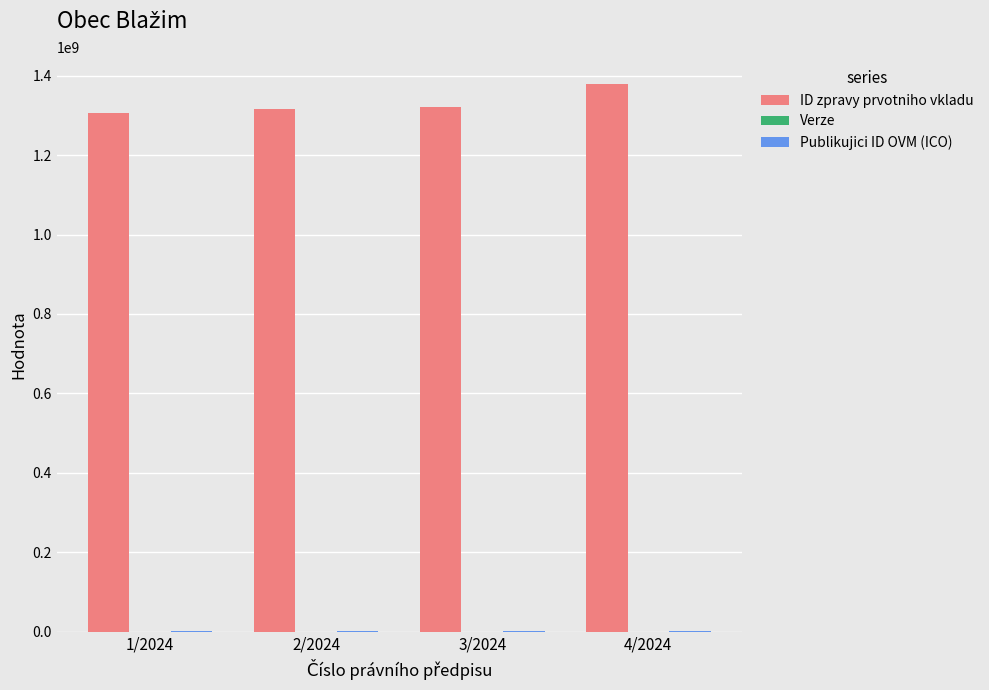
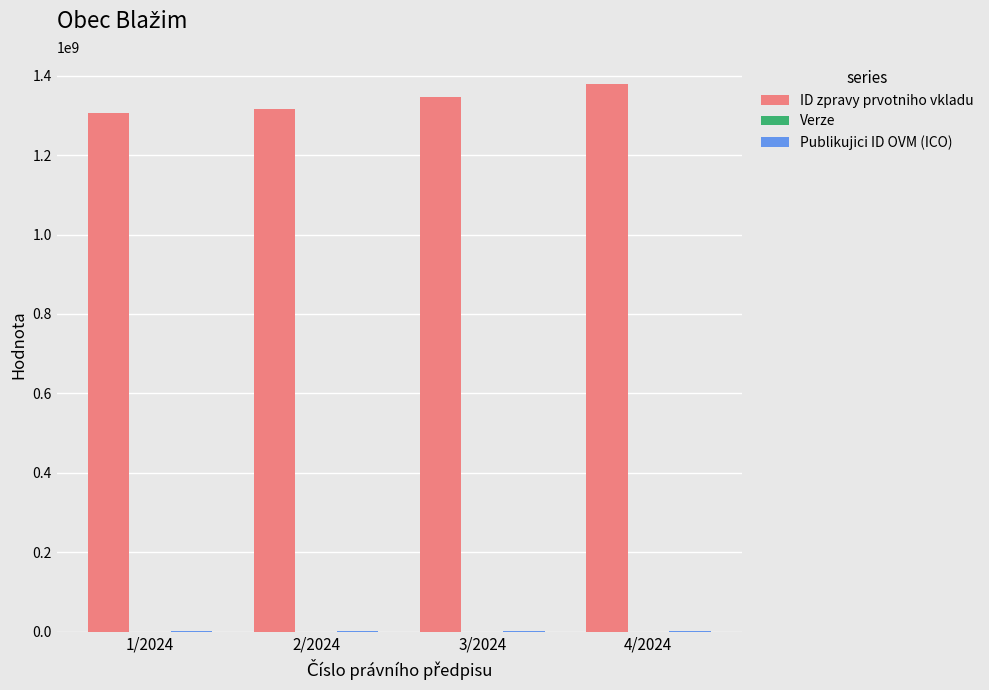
ID zpravy prvotniho vkladu, 3/2024: 1320000000 -> 1350000000
